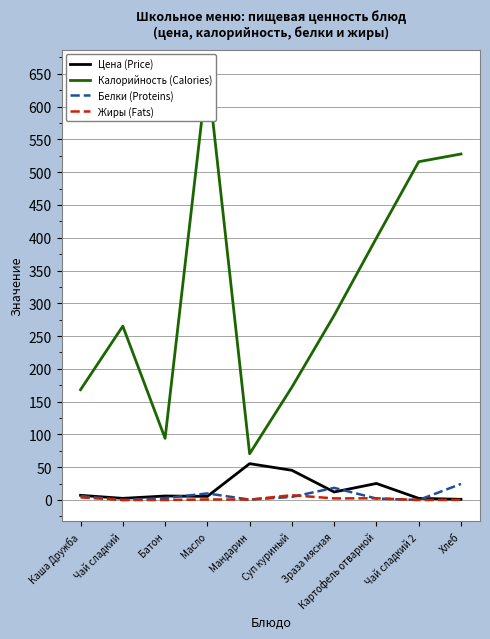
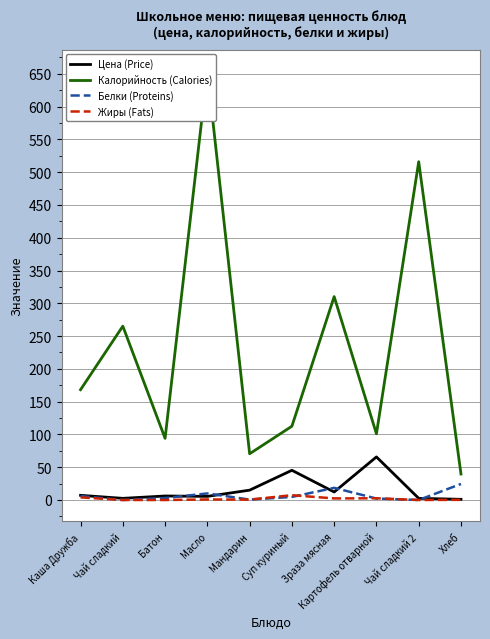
Цена (Price), Мандарин: 60 -> 20
Калорийность (Calories), Суп куриный: 170 -> 110
Калорийность (Calories), Зраза мясная: 280 -> 310
Цена (Price), Картофель отварной: 30 -> 70
Калорийность (Calories), Картофель отварной: 400 -> 100
Калорийность (Calories), Хлеб: 530 -> 40
